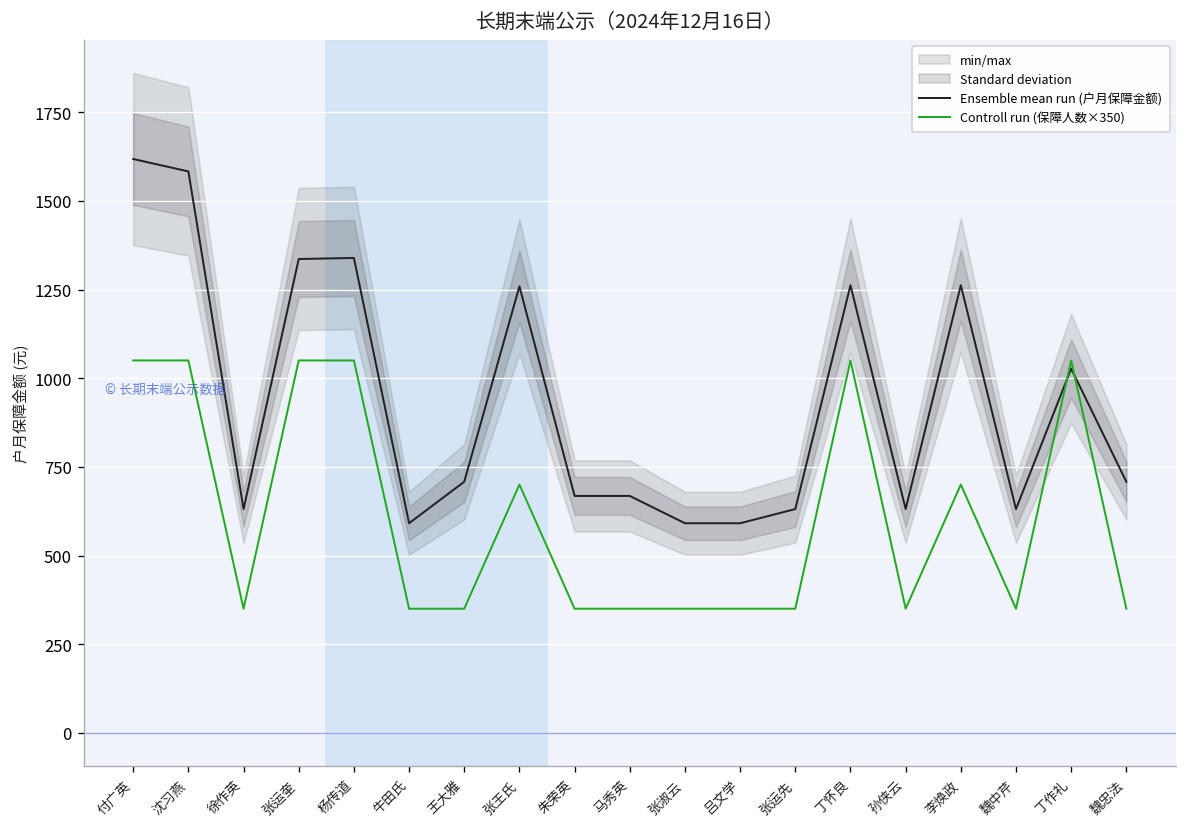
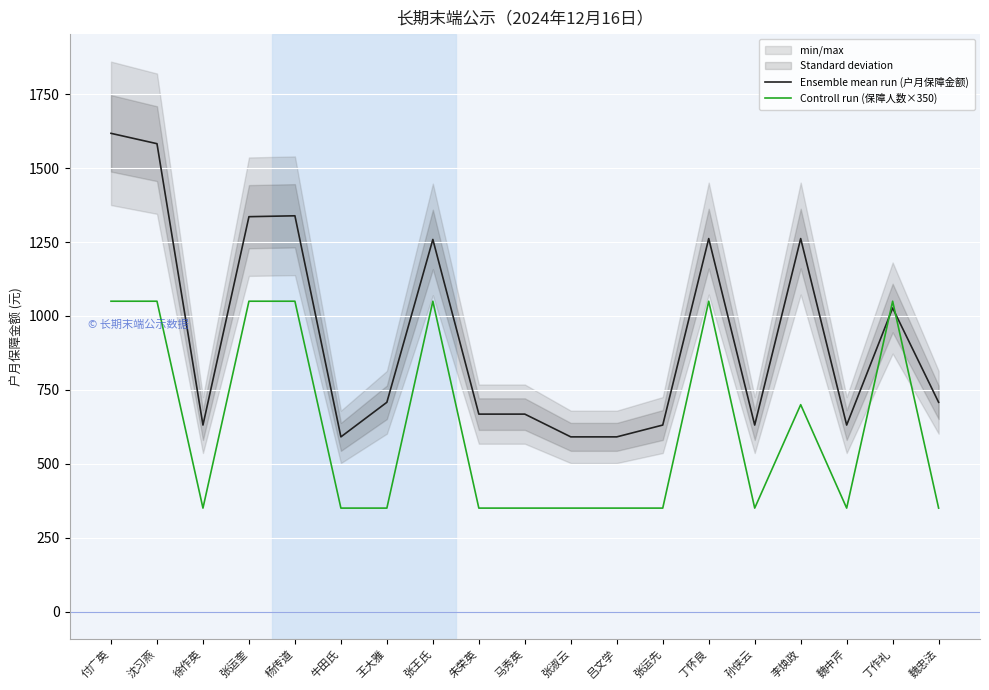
Controll run (保障人数×350), 张王氏: 700 -> 1050
